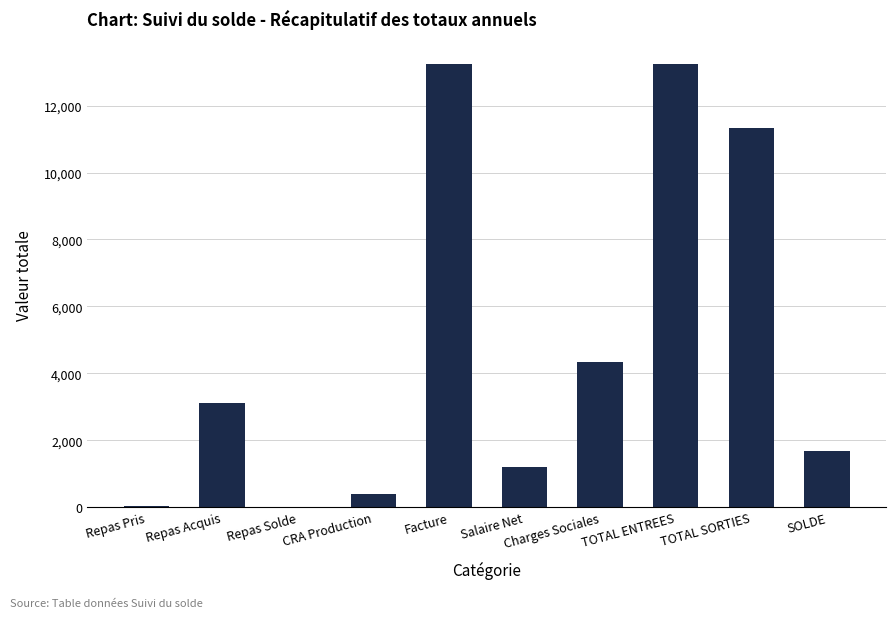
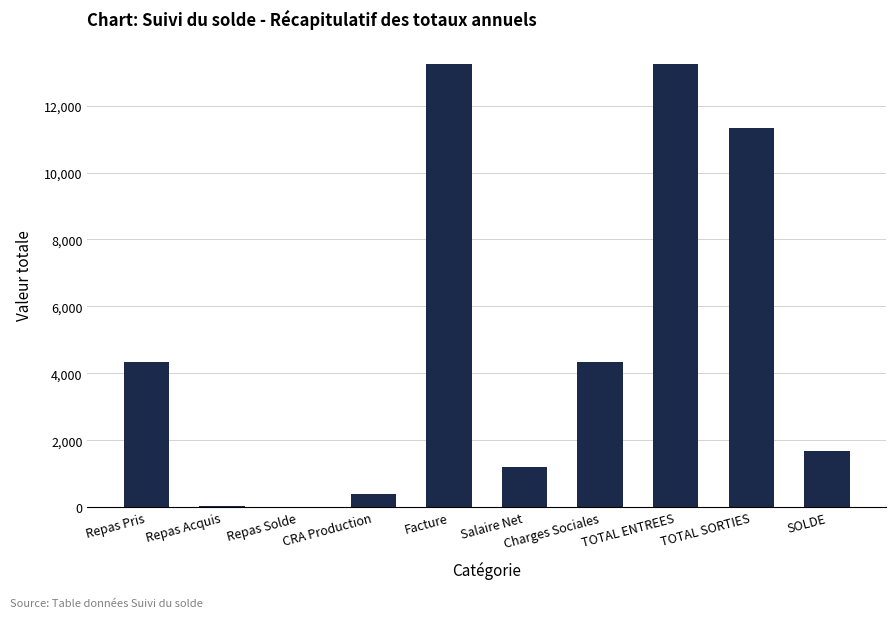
Repas Pris: 0 -> 4,300
Repas Acquis: 3,100 -> 0
